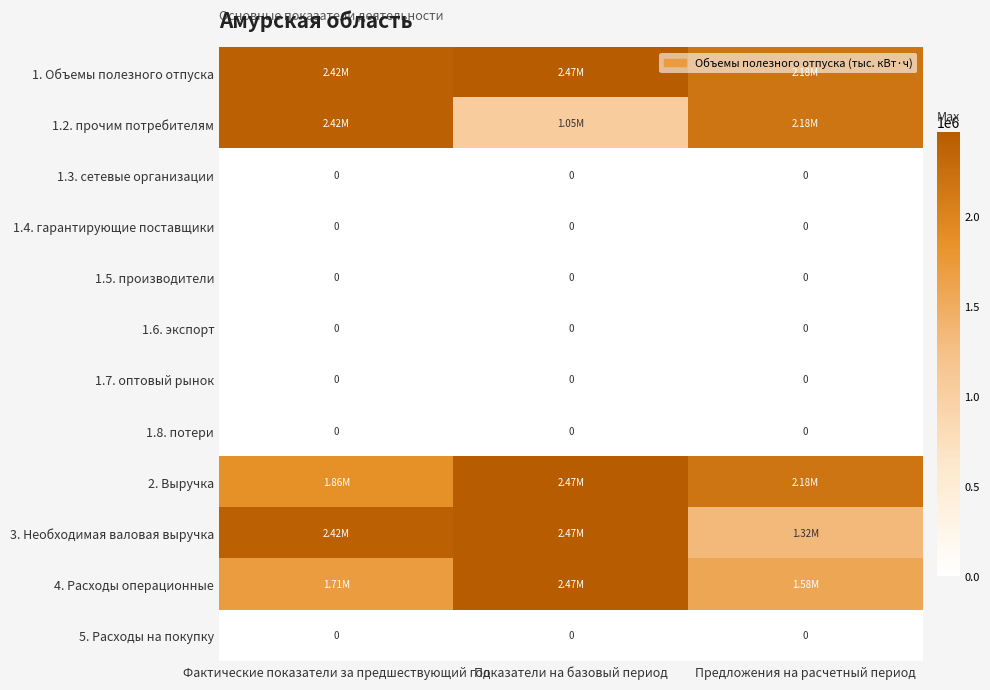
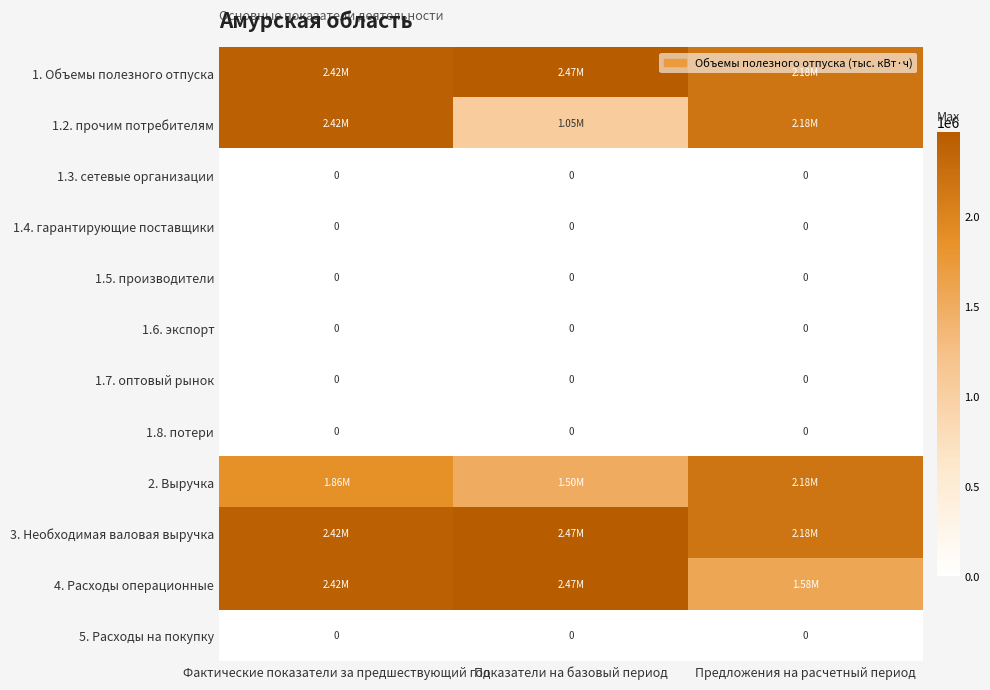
2. Выручка, Показатели на базовый период: 2.47M -> 1.50M
3. Необходимая валовая выручка, Предложения на расчетный период: 1.32M -> 2.18M
4. Расходы операционные, Фактические показатели за предшествующий год: 1.71M -> 2.42M
